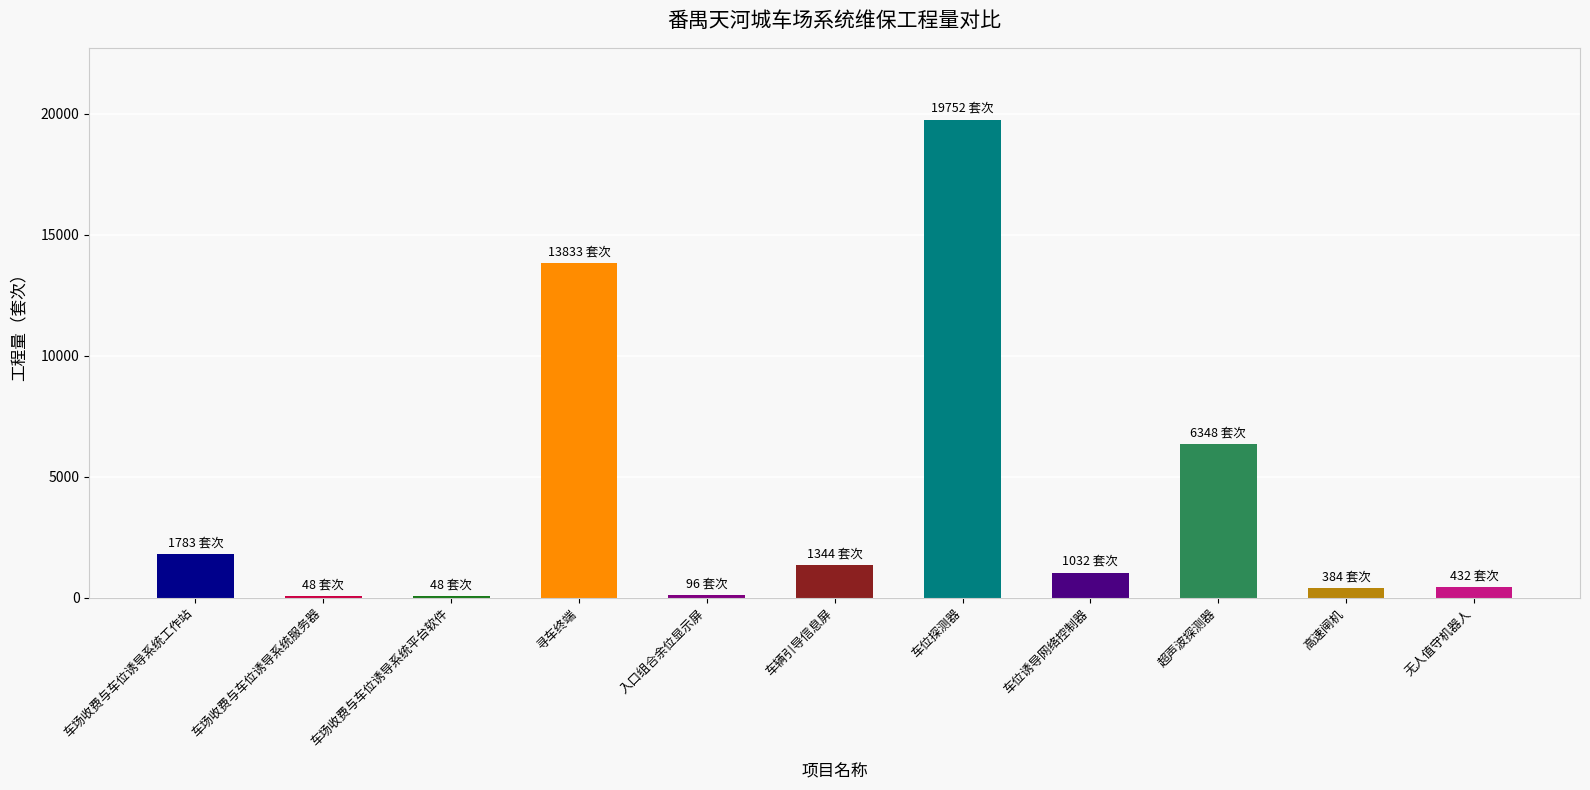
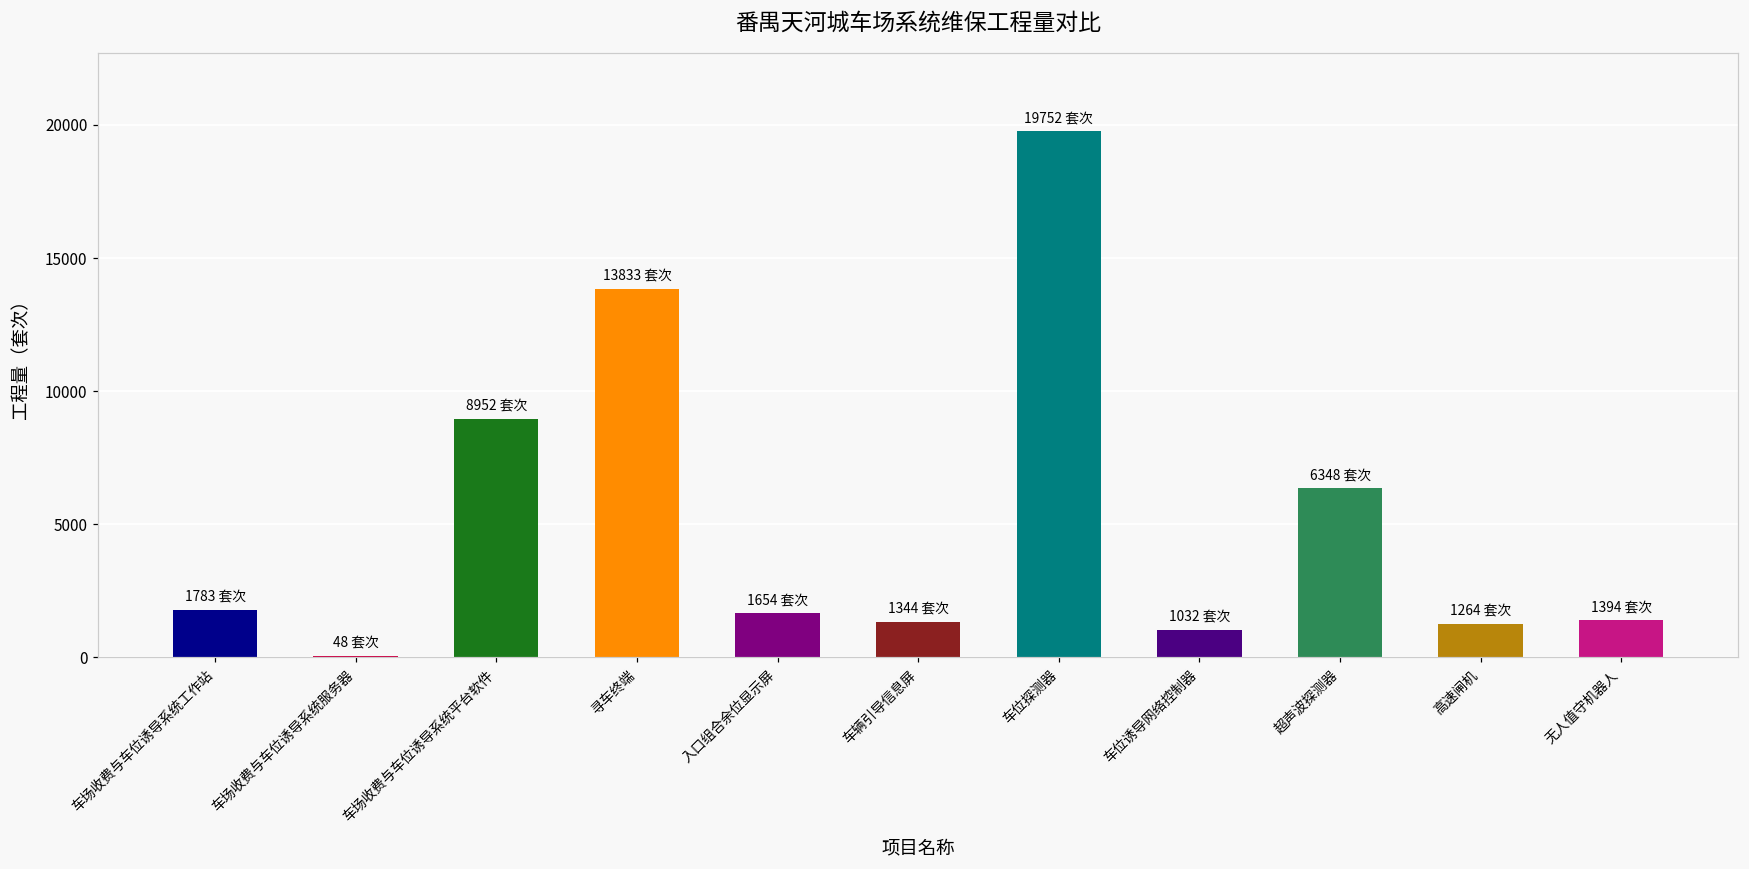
车场收费与车位诱导系统平台软件: 48 -> 8952
入口组合余位显示屏: 96 -> 1654
高速闸机: 384 -> 1264
无人值守机器人: 432 -> 1394
